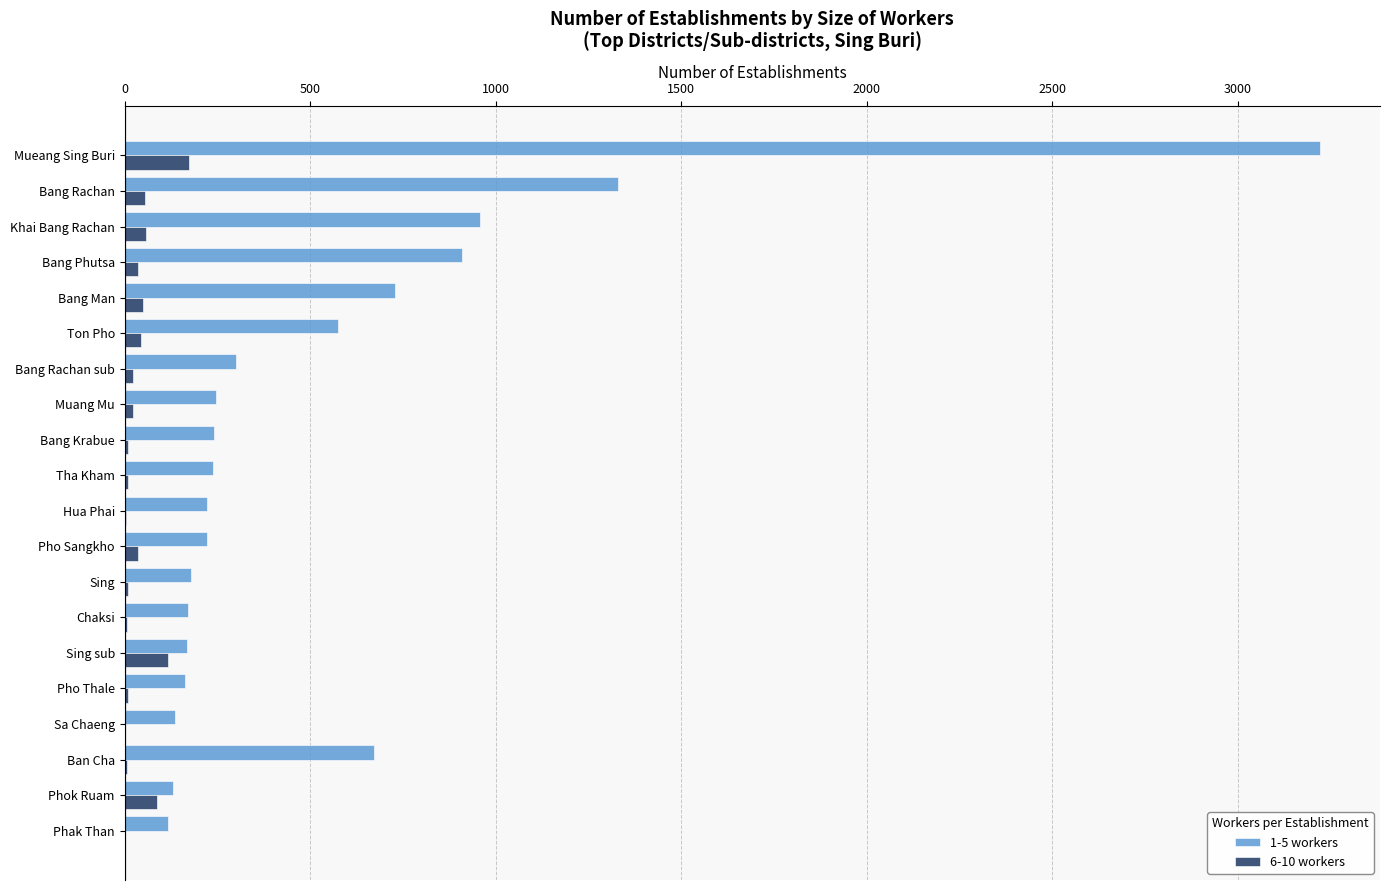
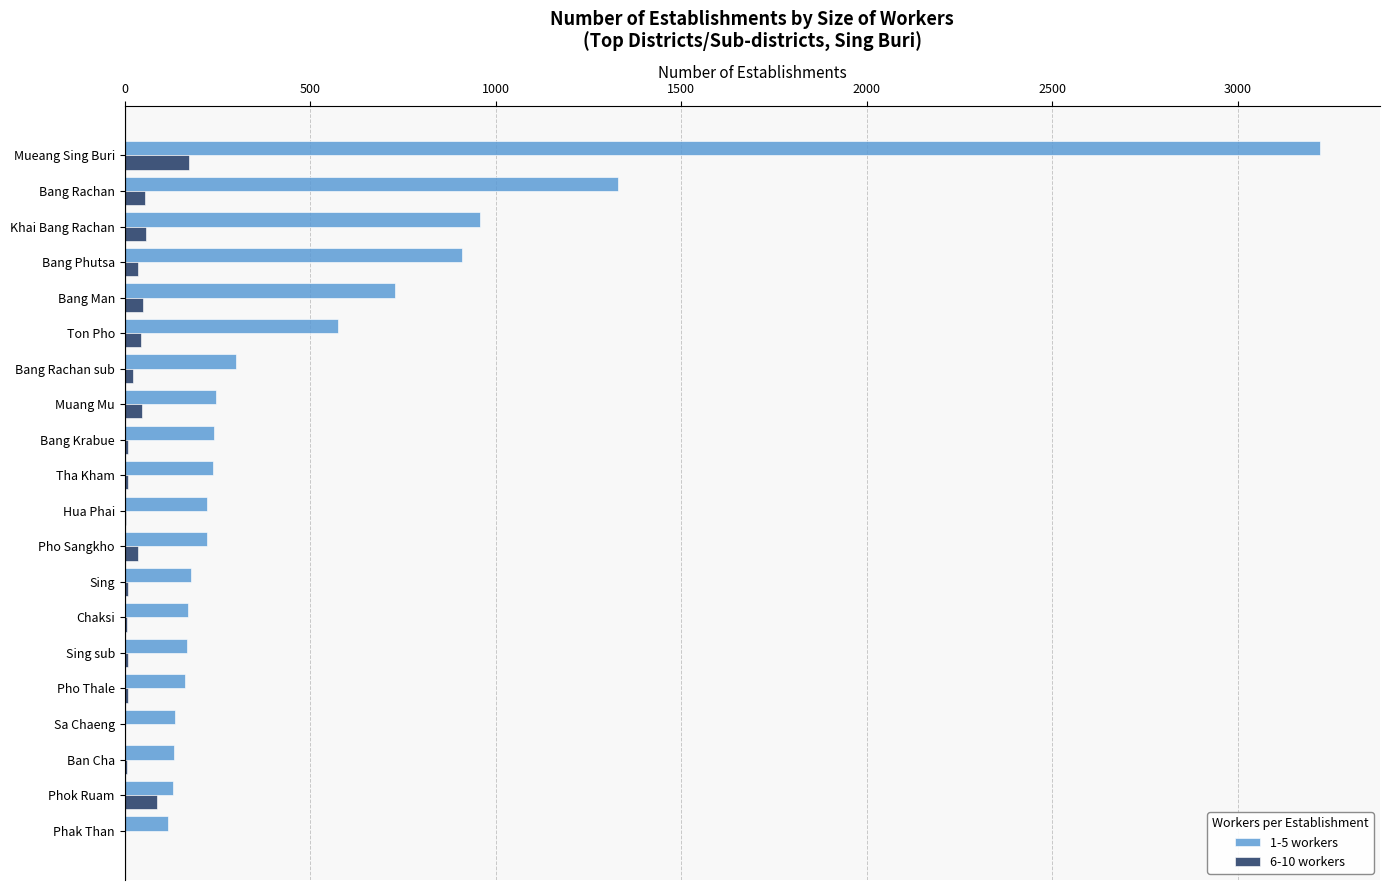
6-10 workers, Muang Mu: 20 -> 50
6-10 workers, Sing sub: 120 -> 10
1-5 workers, Ban Cha: 670 -> 130
